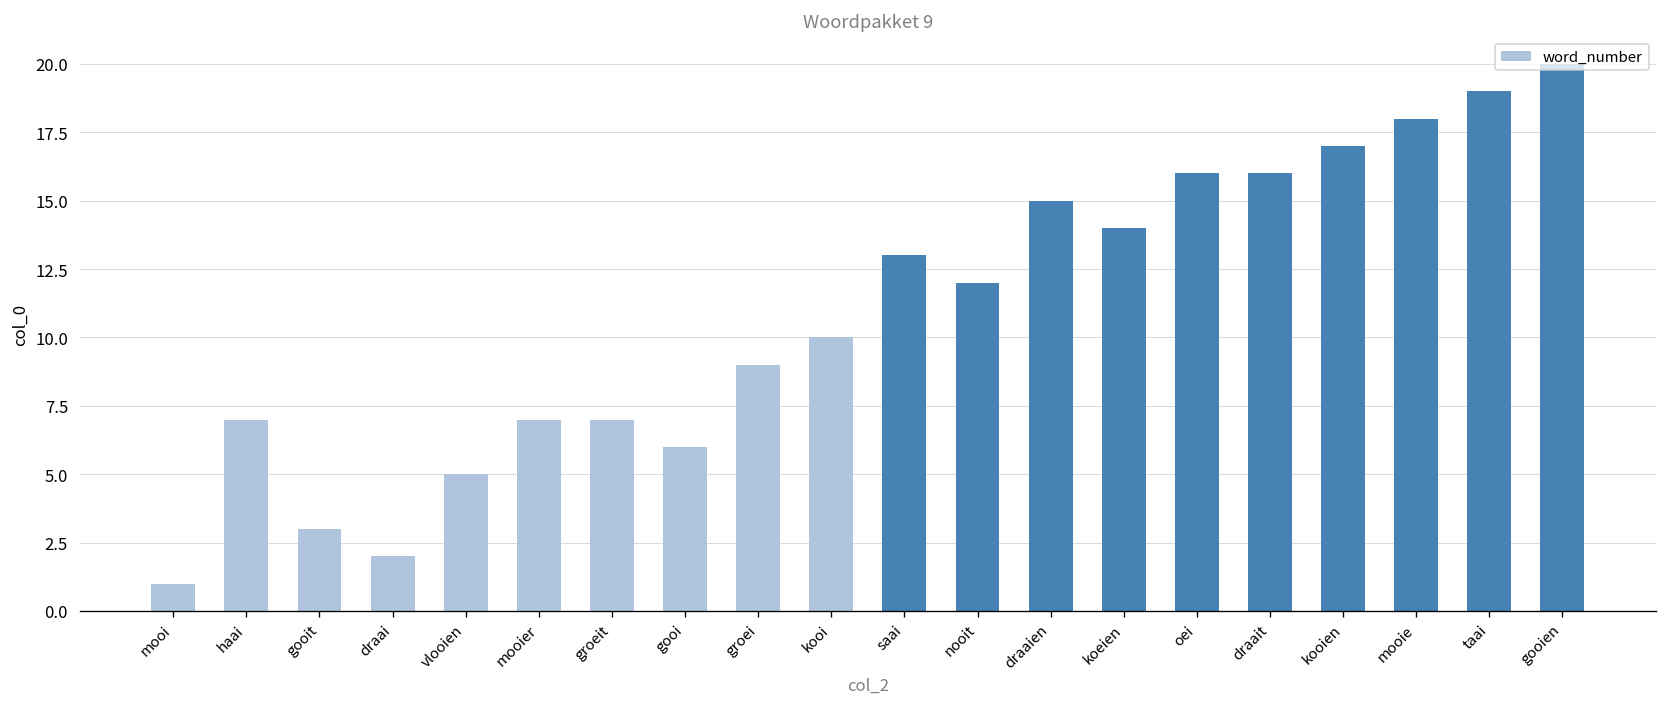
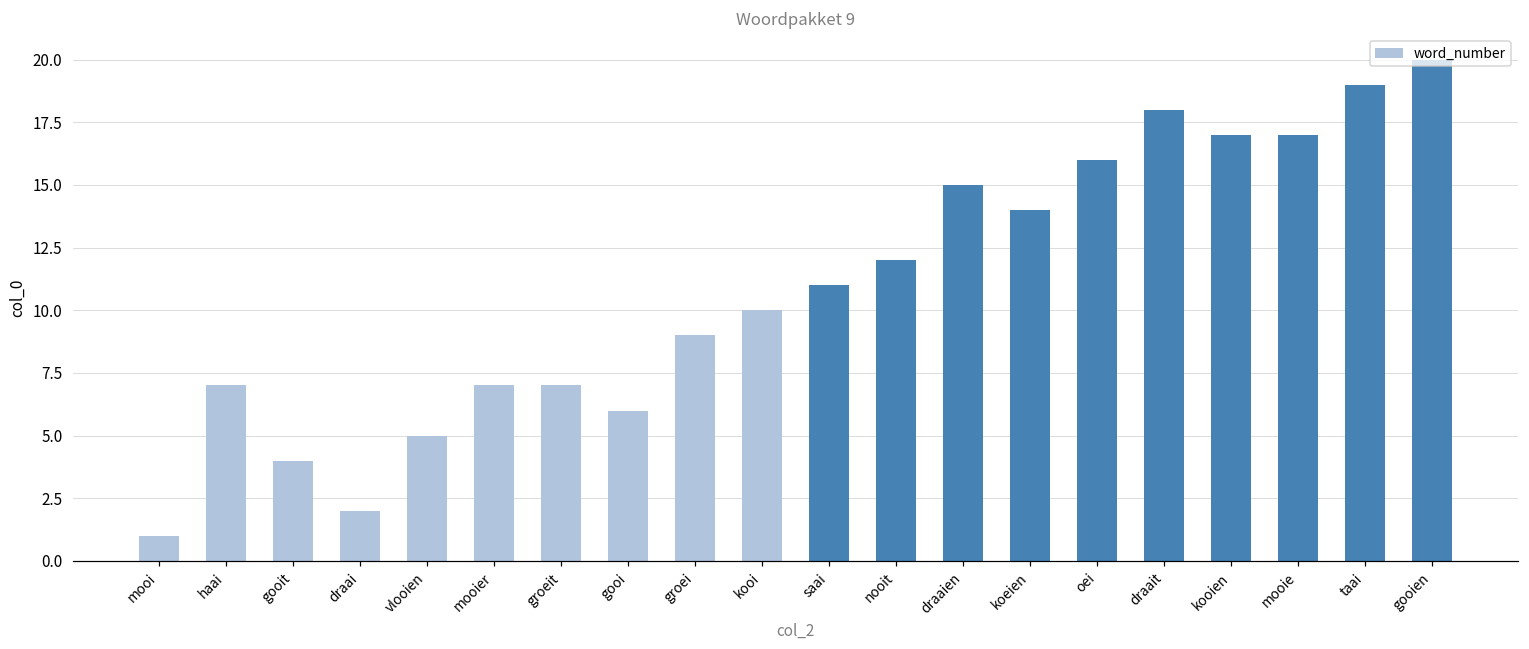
gooit: 3 -> 4
saai: 13 -> 11
draait: 16 -> 18
mooie: 18 -> 17
